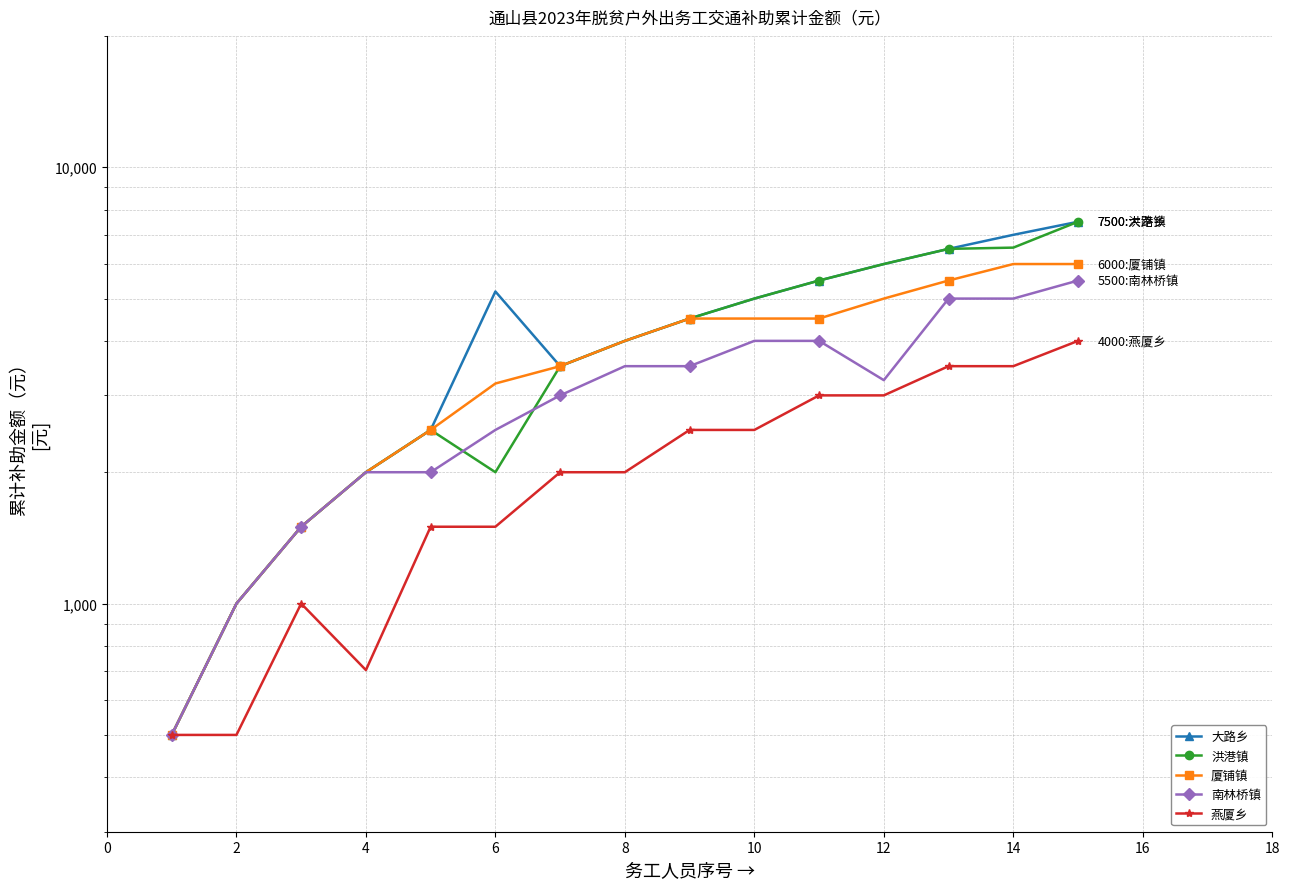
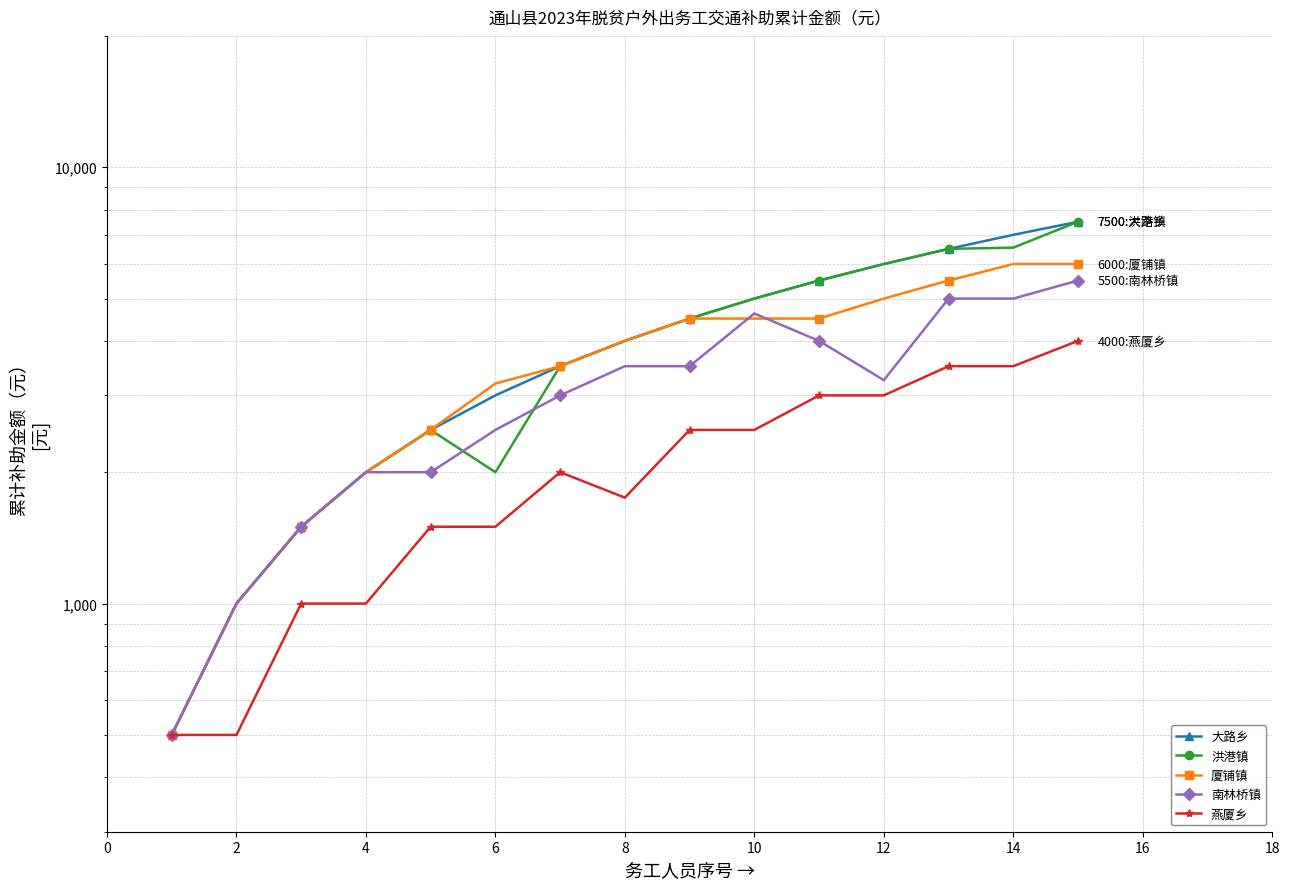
燕厦乡, 4: 700 -> 1,000
大路乡, 6: 5,200 -> 3,000
燕厦乡, 8: 2,000 -> 1,750
南林桥镇, 10: 4,000 -> 4,600
